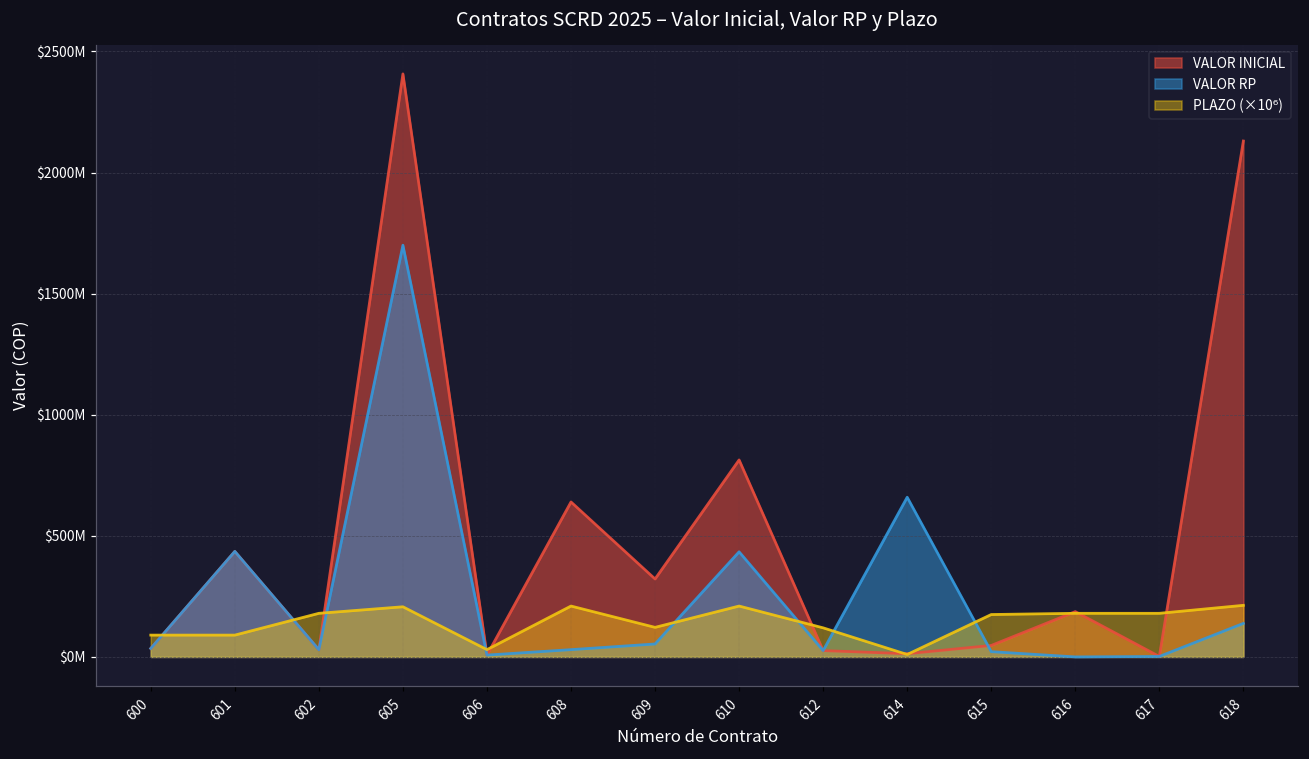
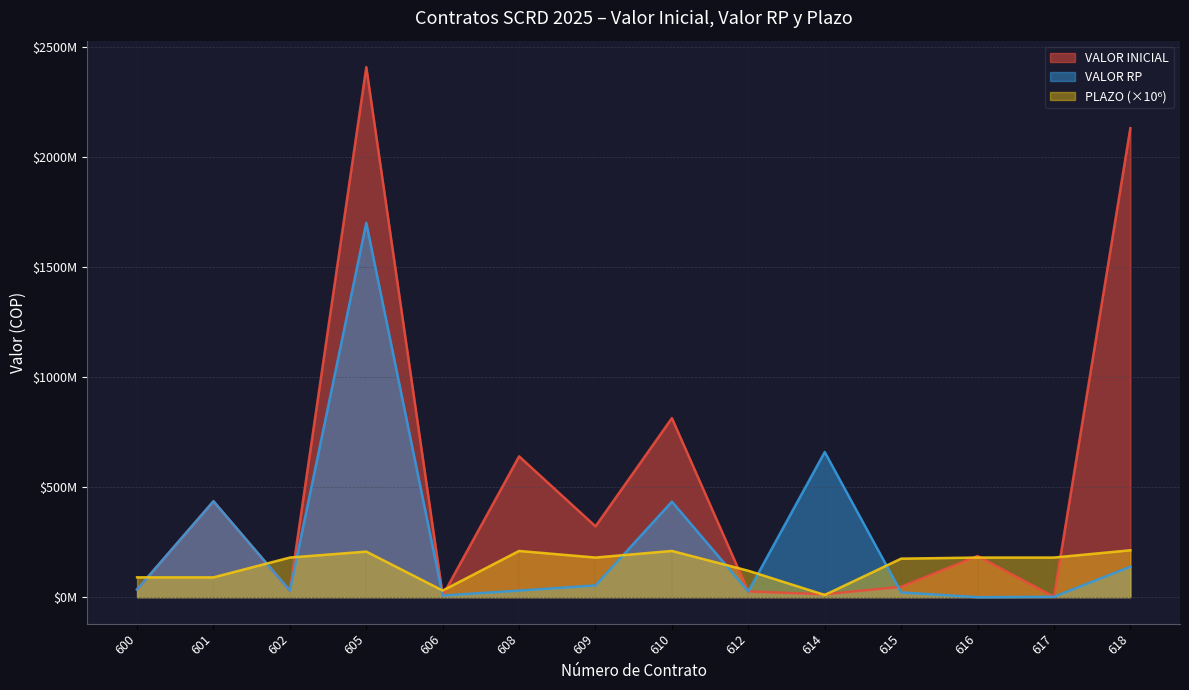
PLAZO (×10⁶), 609: $120000000 -> $180000000
